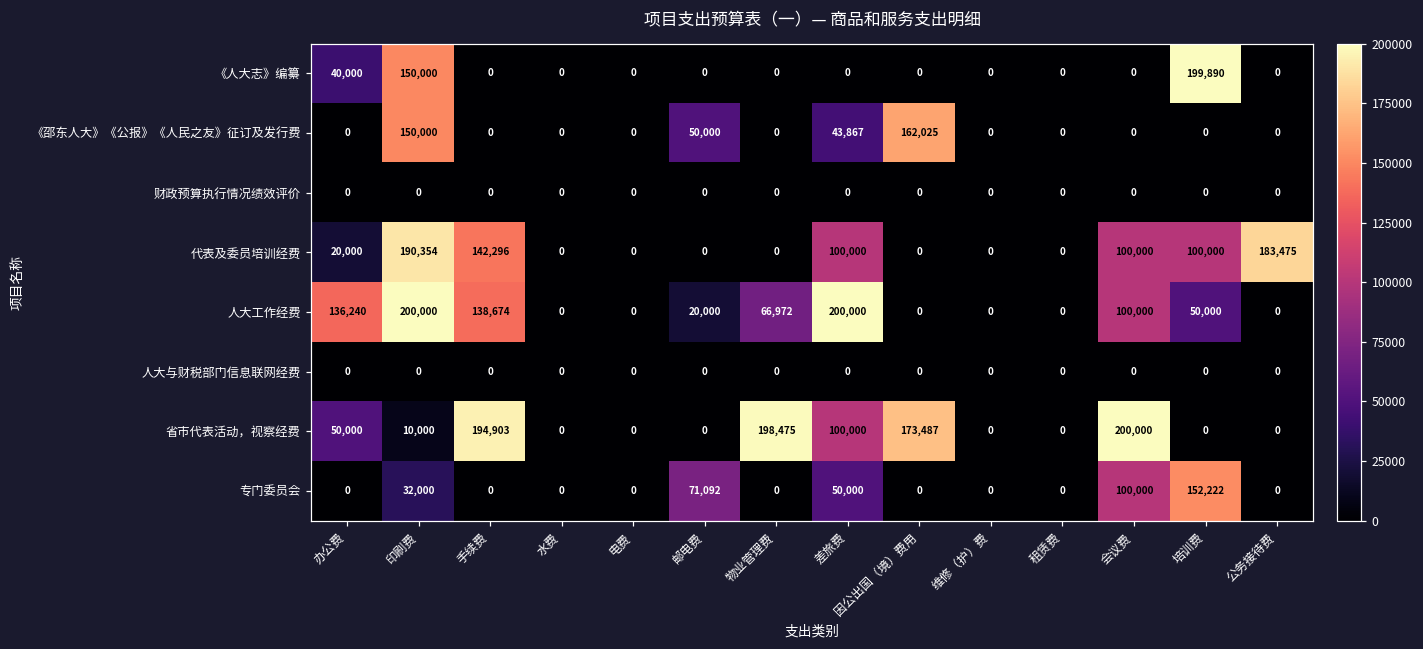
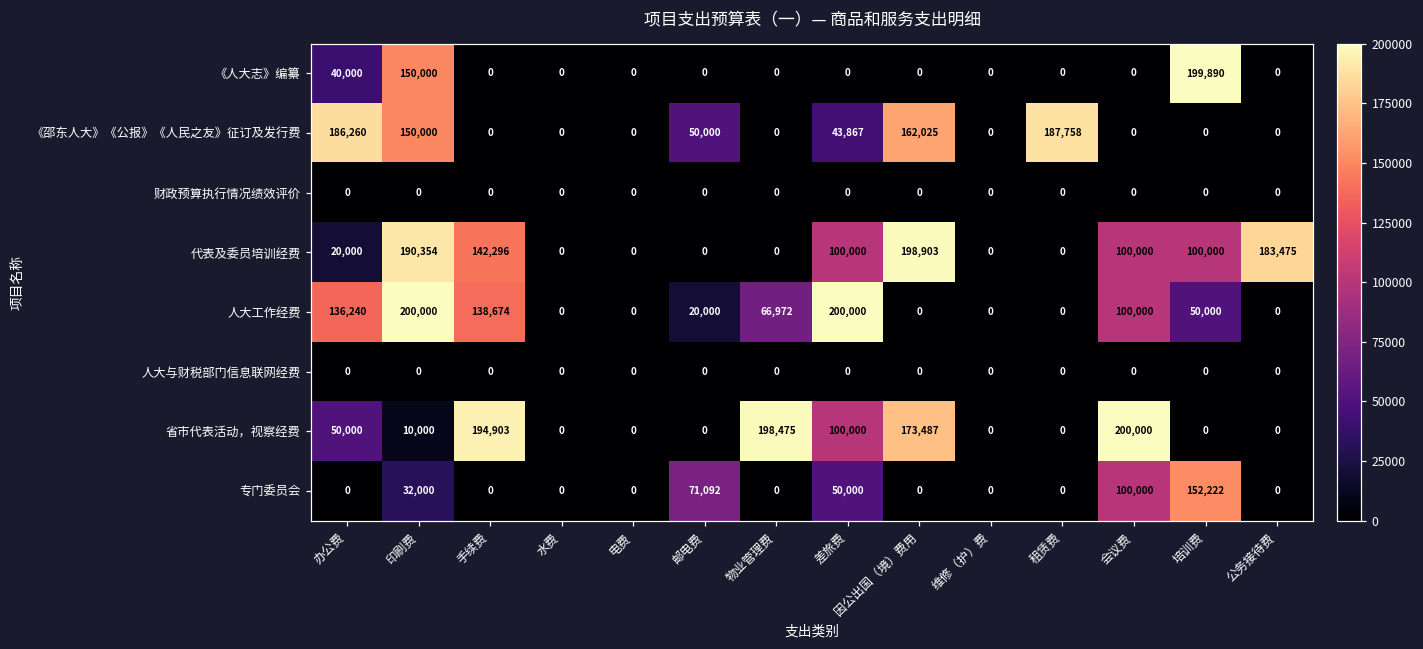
《邵东人大》《公报》《人民之友》征订及发行费, 办公费: 0 -> 186,260
《邵东人大》《公报》《人民之友》征订及发行费, 租赁费: 0 -> 187,758
代表及委员培训经费, 因公出国（境）费用: 0 -> 198,903
